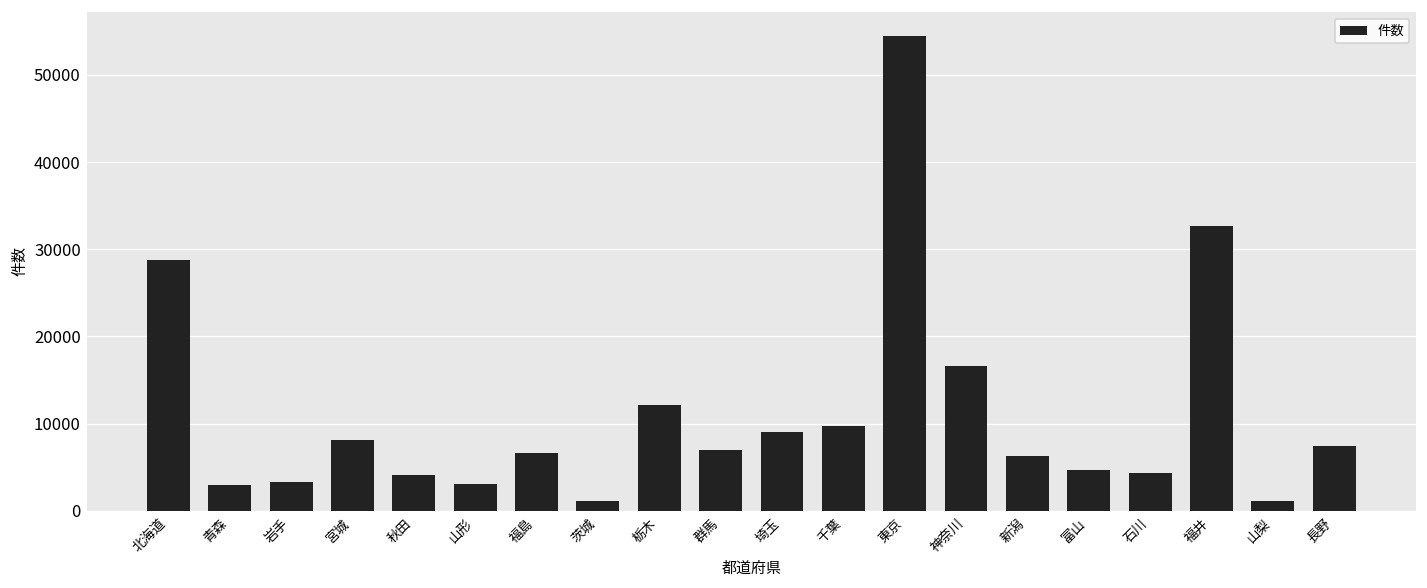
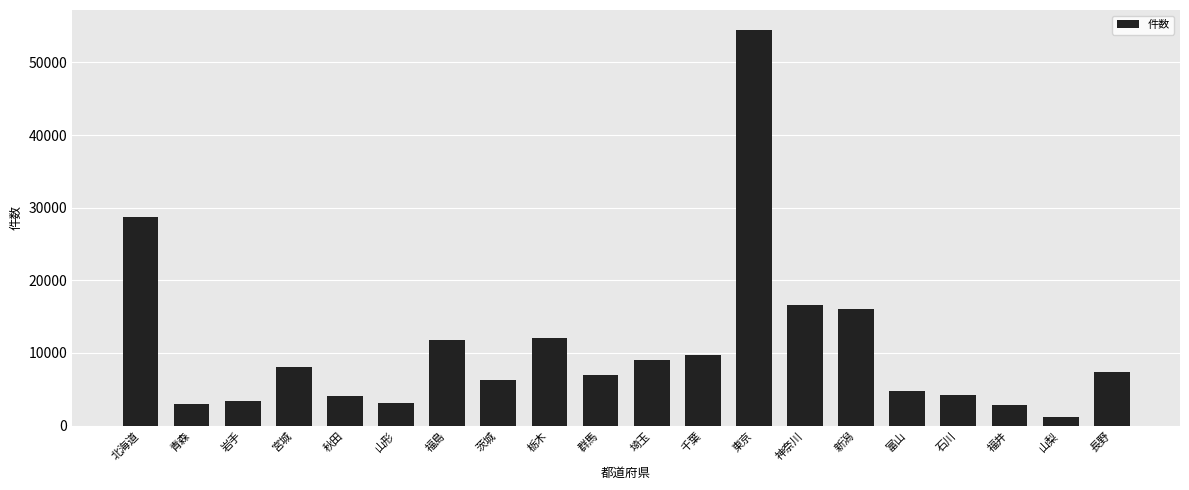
福島: 7000 -> 12000
茨城: 1000 -> 6000
新潟: 6000 -> 16000
福井: 33000 -> 3000
